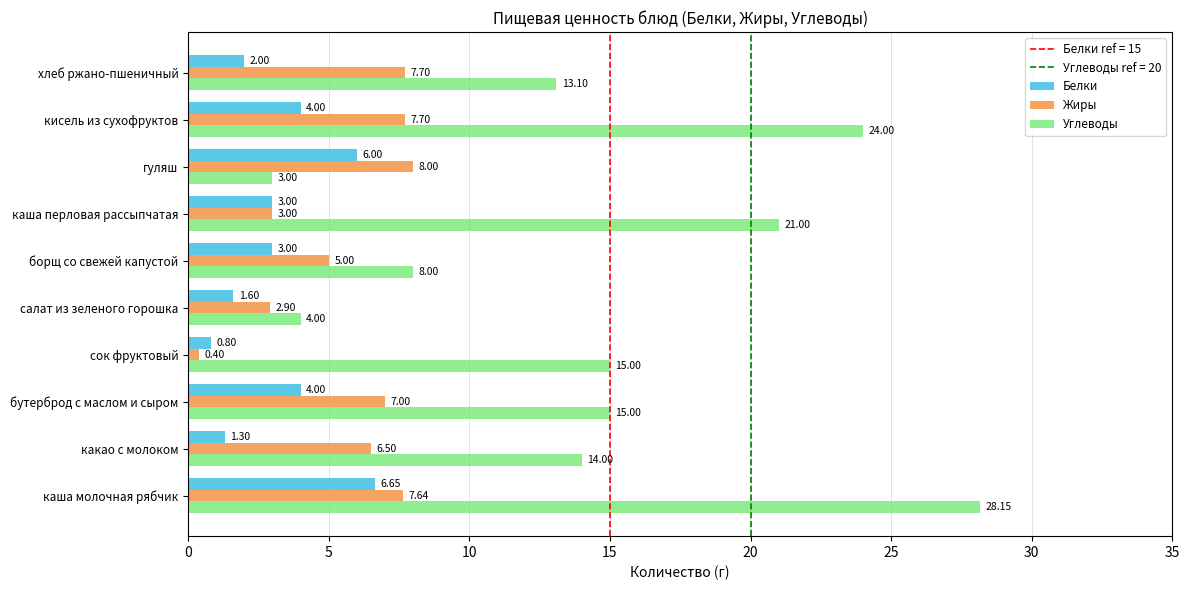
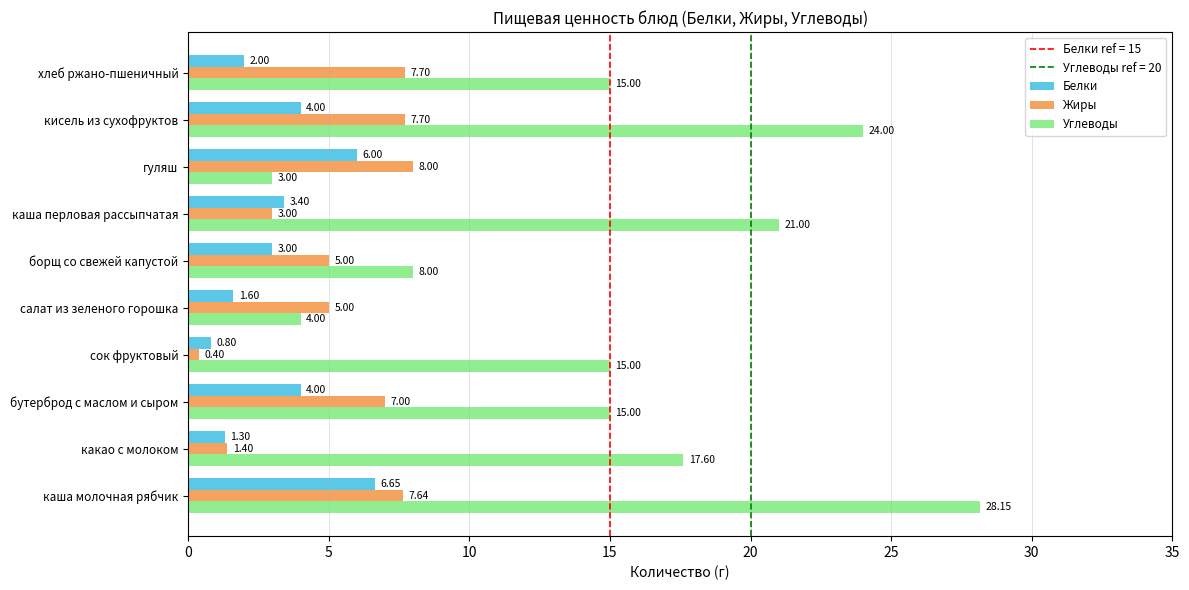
Углеводы, хлеб ржано-пшеничный: 13.10 -> 15.00
Белки, каша перловая рассыпчатая: 3.00 -> 3.40
Жиры, салат из зеленого горошка: 2.90 -> 5.00
Жиры, какао с молоком: 6.50 -> 1.40
Углеводы, какао с молоком: 14.00 -> 17.60
